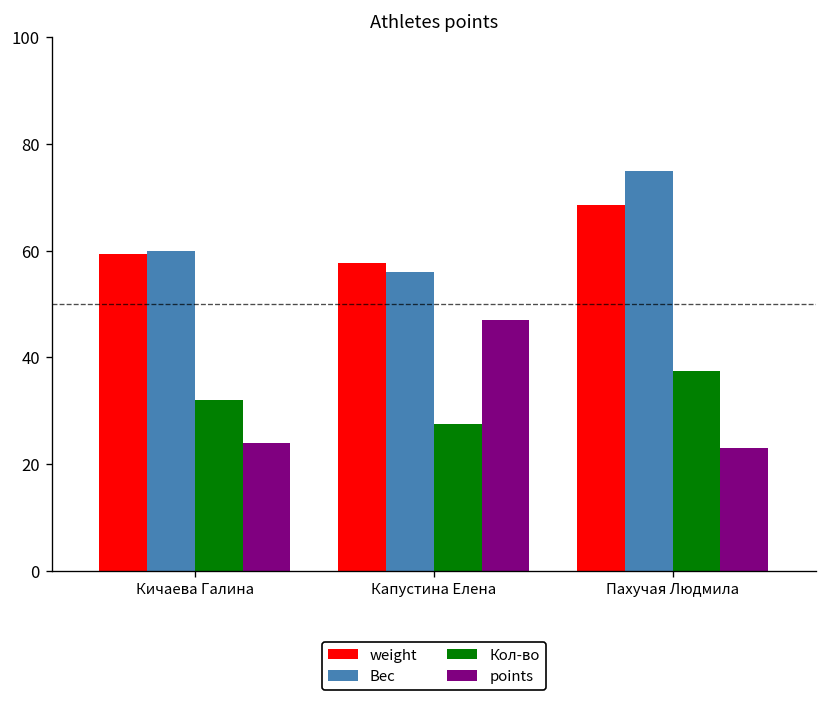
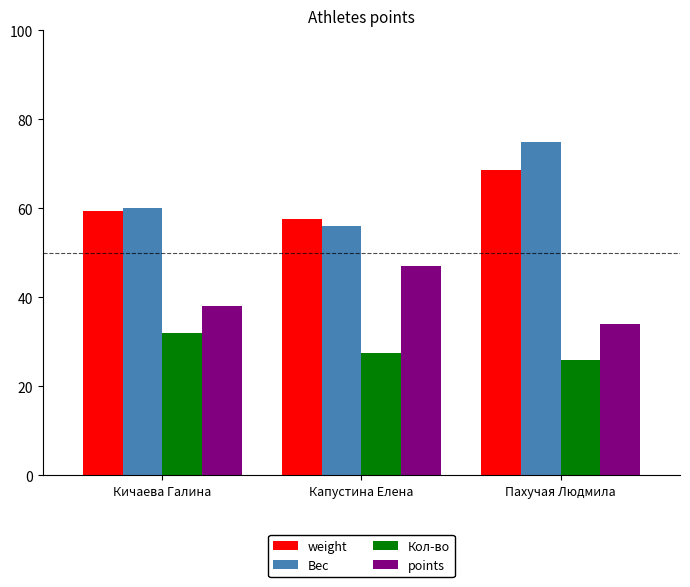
points, Кичаева Галина: 24 -> 38
Кол-во, Пахучая Людмила: 38 -> 26
points, Пахучая Людмила: 23 -> 34
